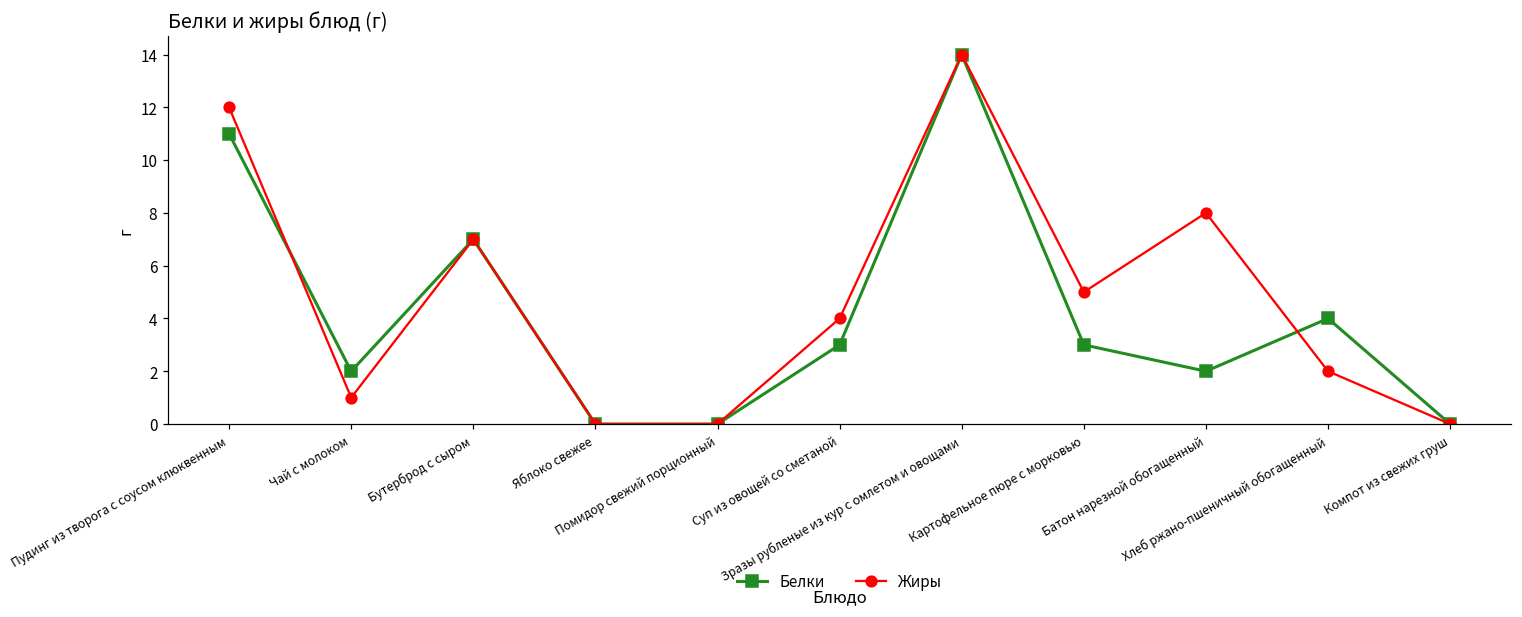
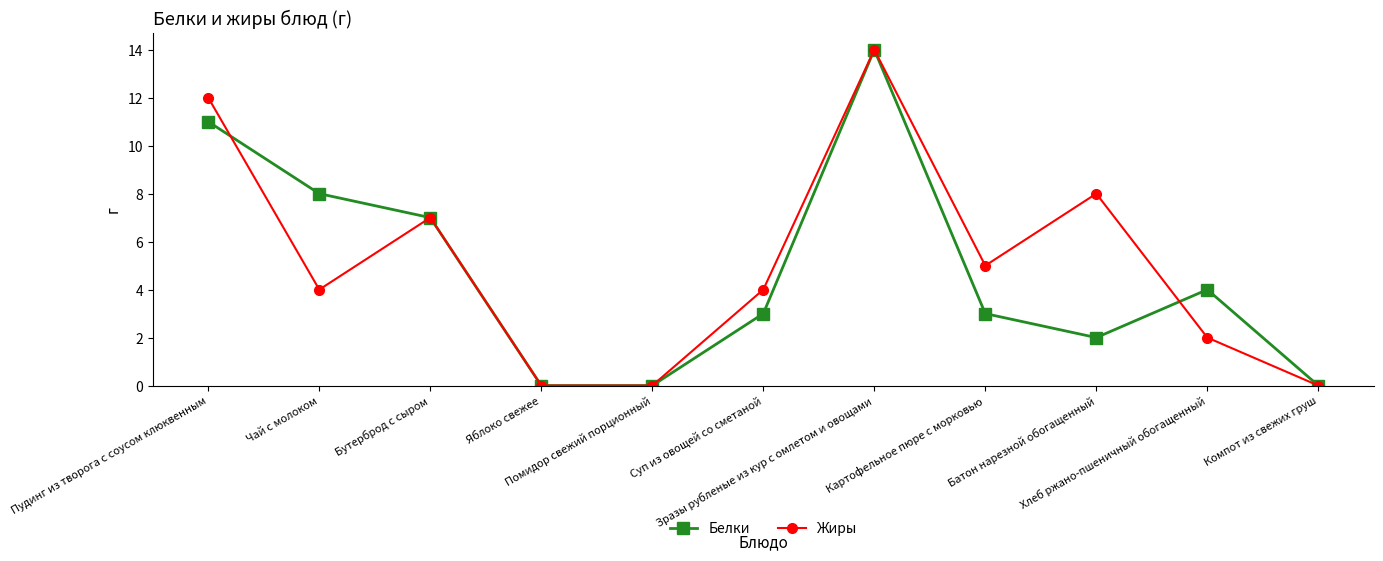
Белки, Чай с молоком: 2 -> 8
Жиры, Чай с молоком: 1 -> 4
